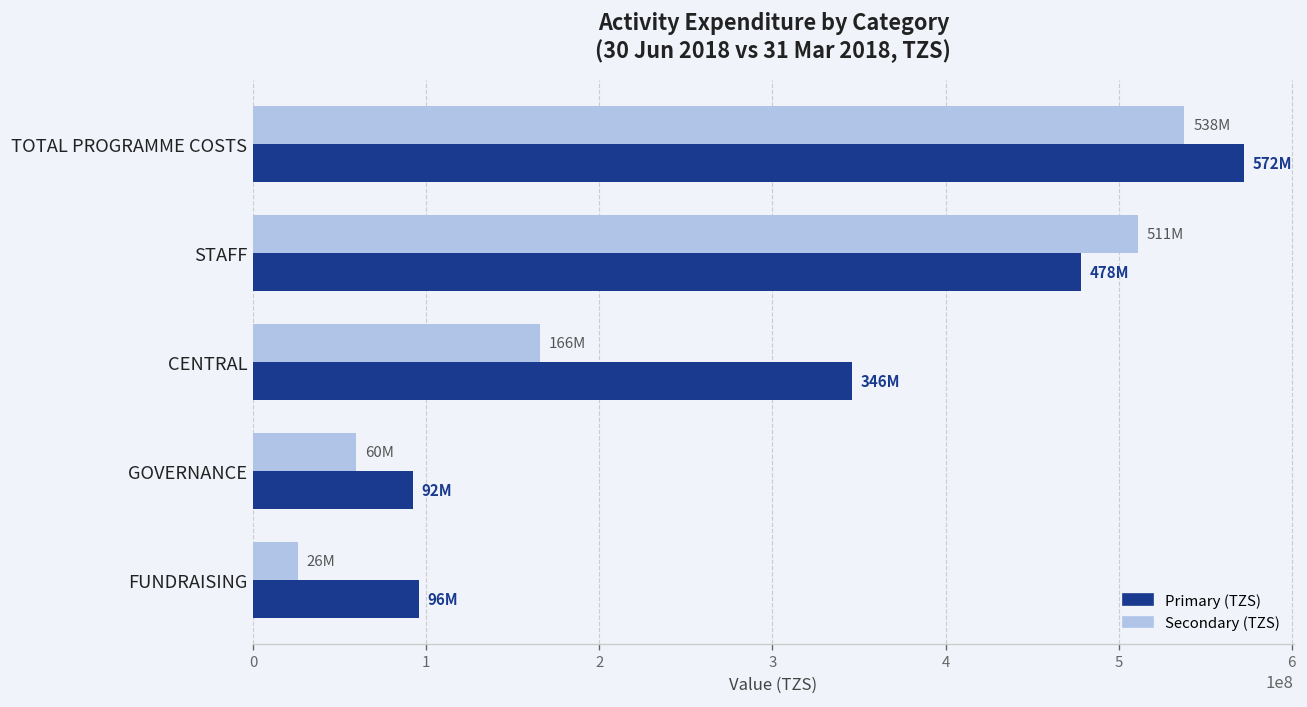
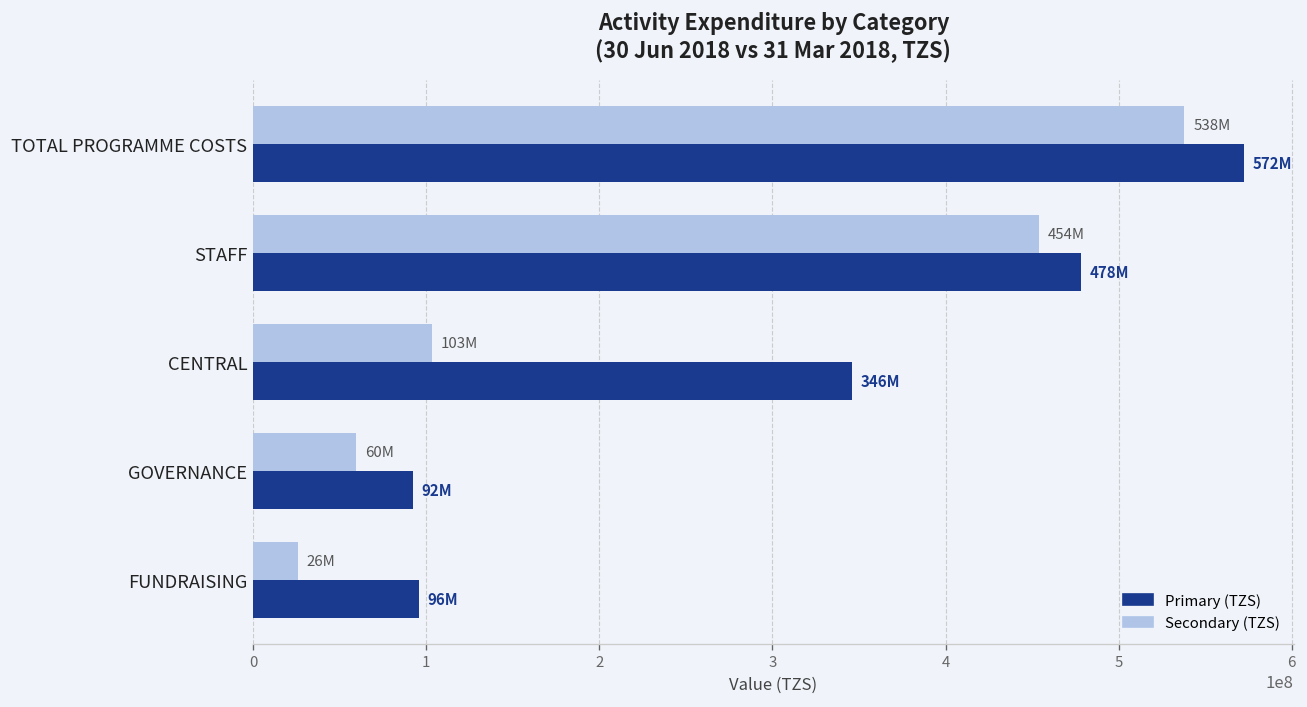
Secondary (TZS), STAFF: 511M -> 454M
Secondary (TZS), CENTRAL: 166M -> 103M
